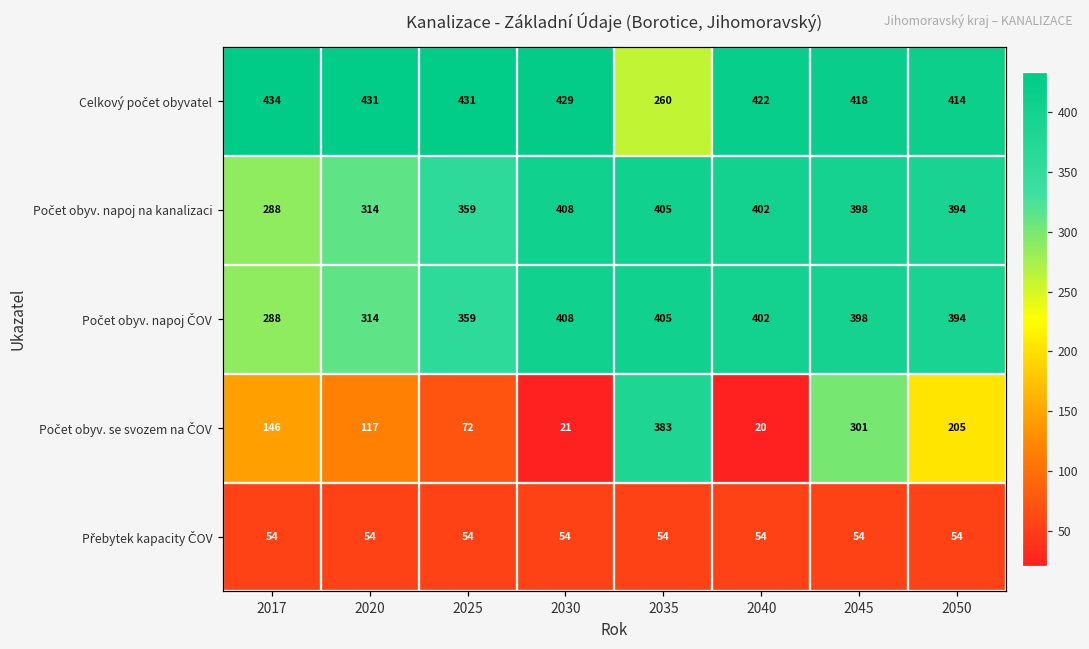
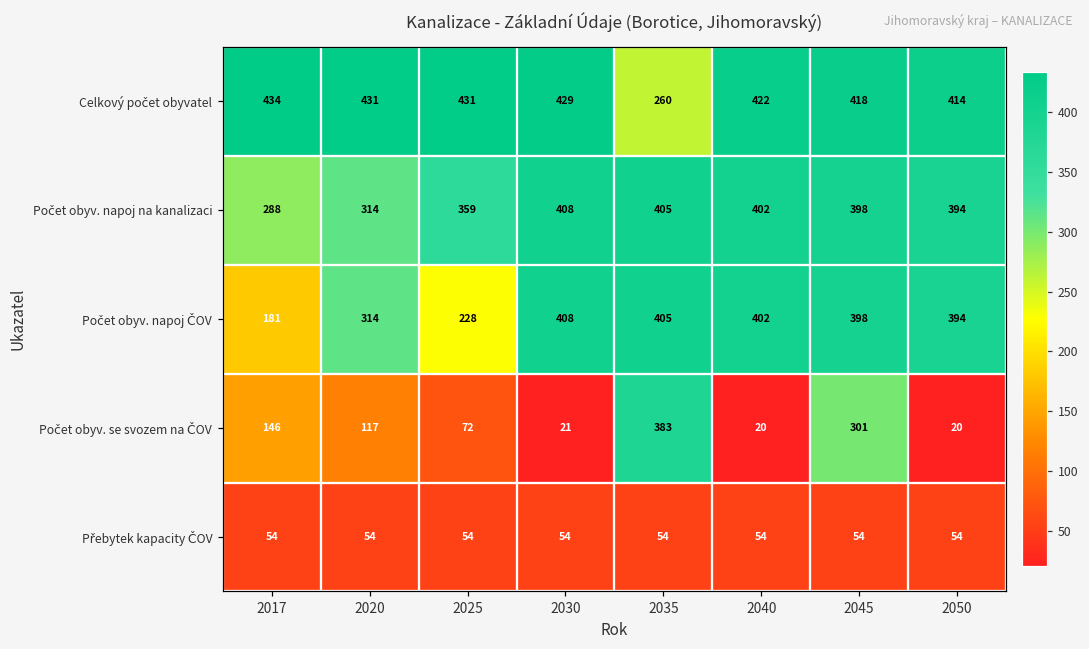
Počet obyv. napoj ČOV, 2017: 288 -> 181
Počet obyv. napoj ČOV, 2025: 359 -> 228
Počet obyv. se svozem na ČOV, 2050: 205 -> 20
